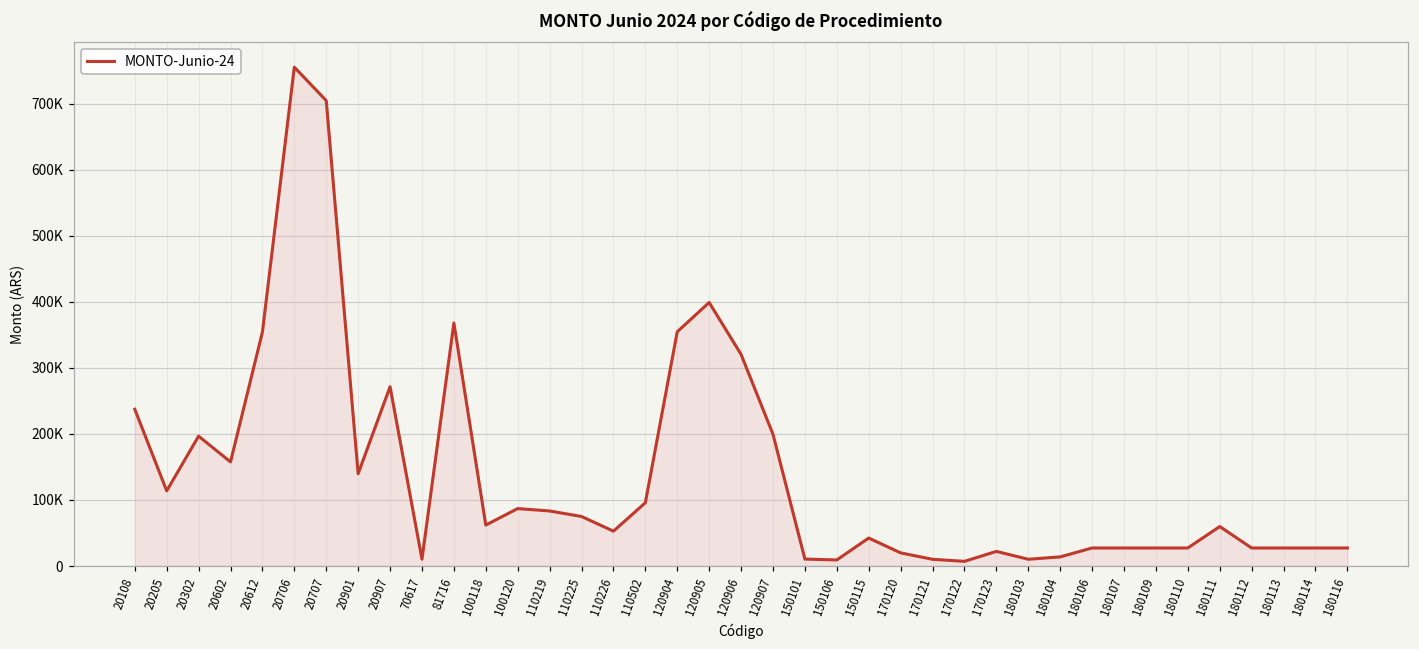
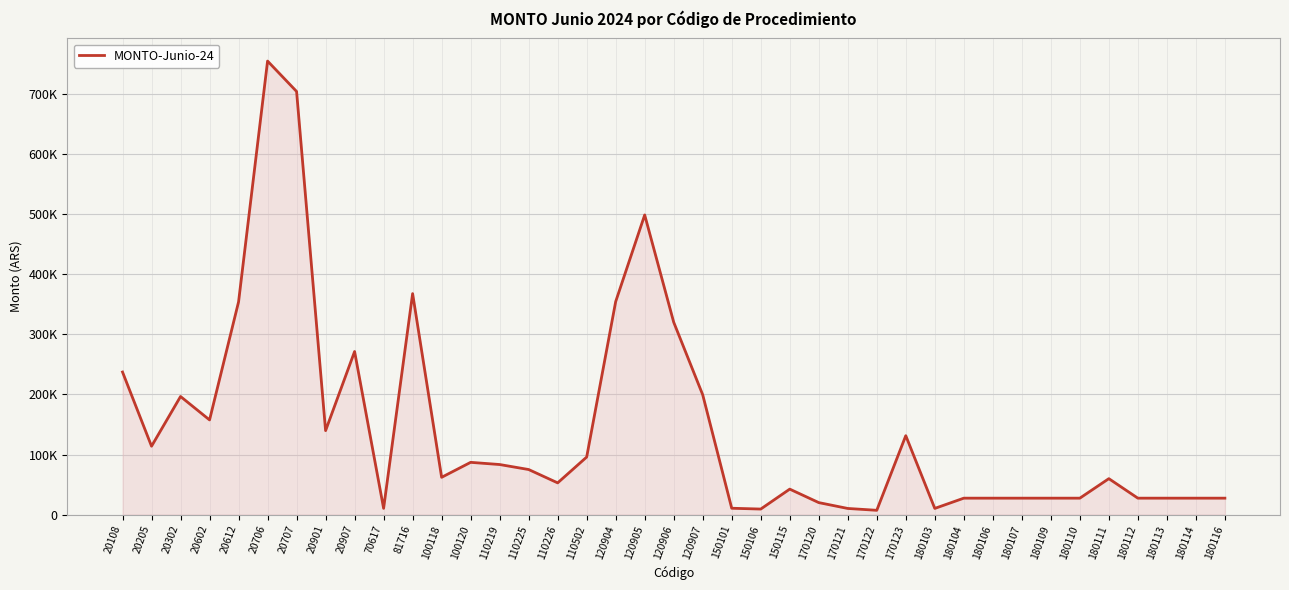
120905: 400000 -> 500000
170123: 20000 -> 130000
180104: 10000 -> 30000
